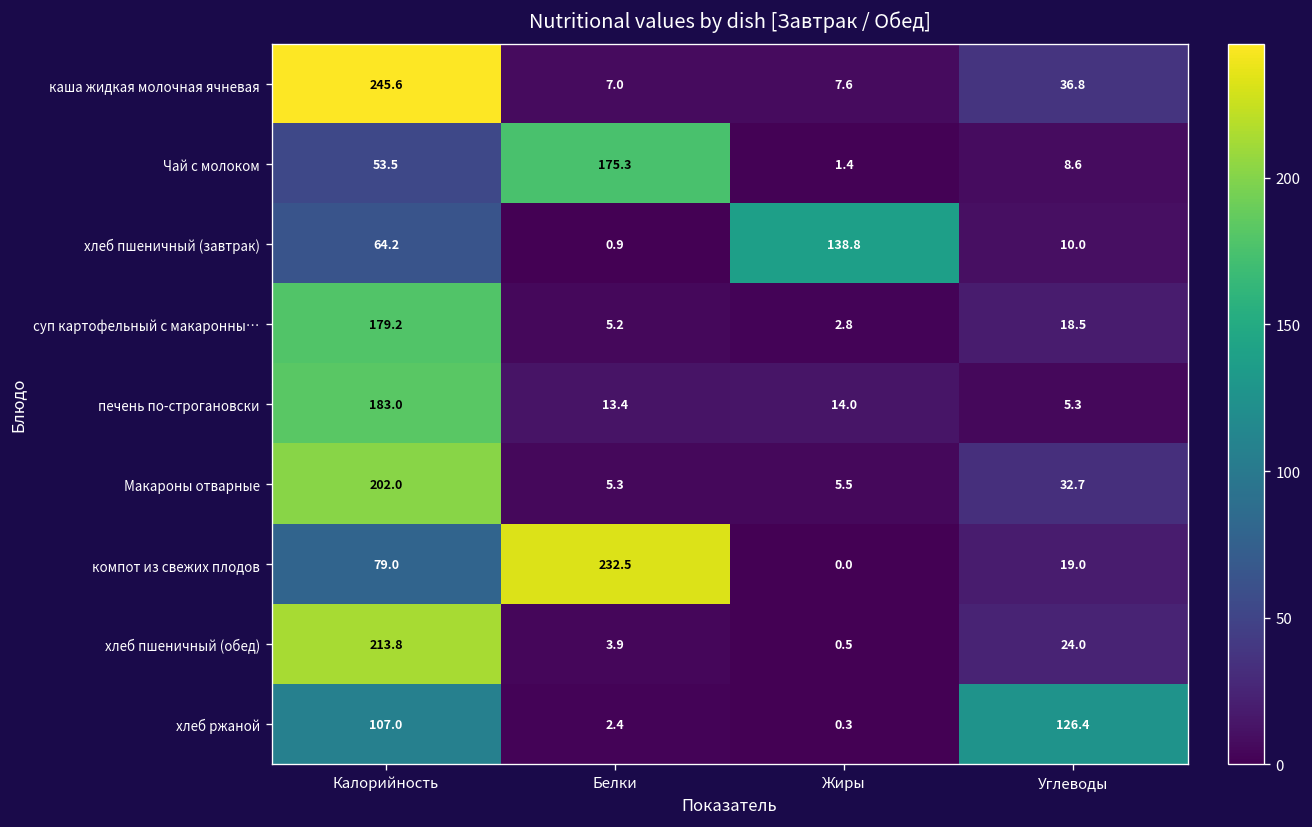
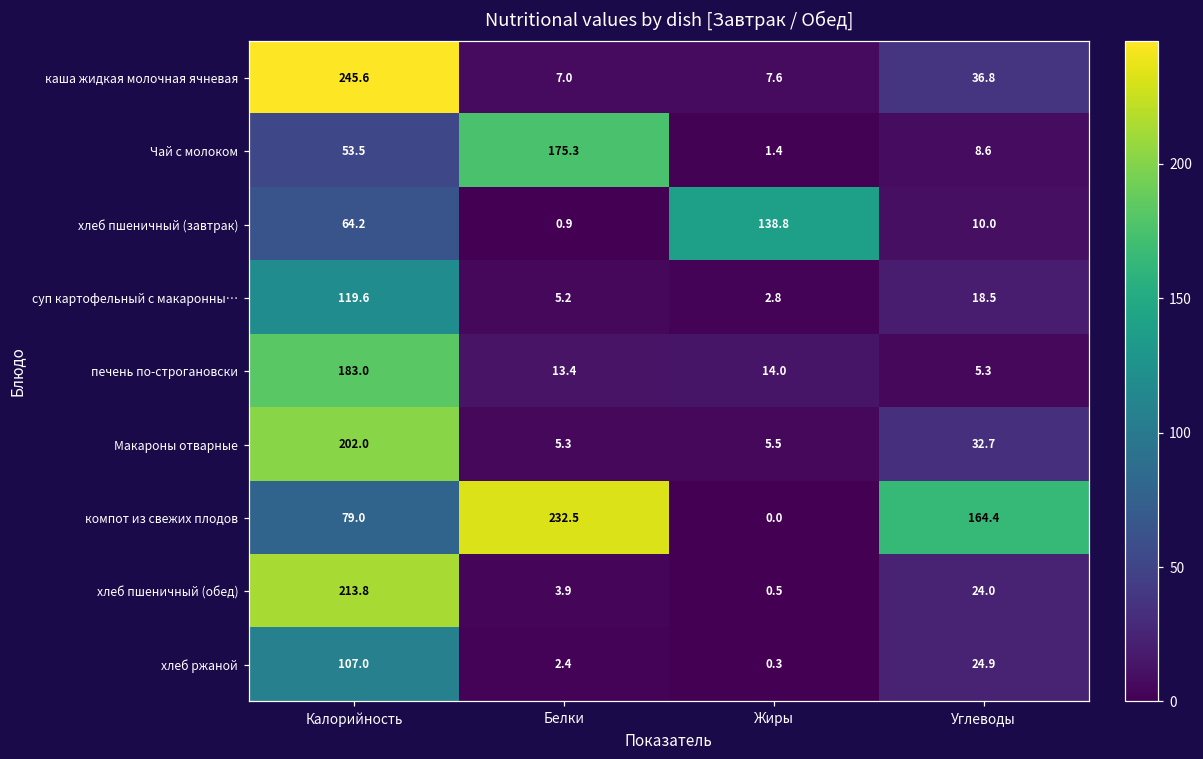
суп картофельный с макаронны…, Калорийность: 179.2 -> 119.6
компот из свежих плодов, Углеводы: 19.0 -> 164.4
хлеб ржаной, Углеводы: 126.4 -> 24.9
